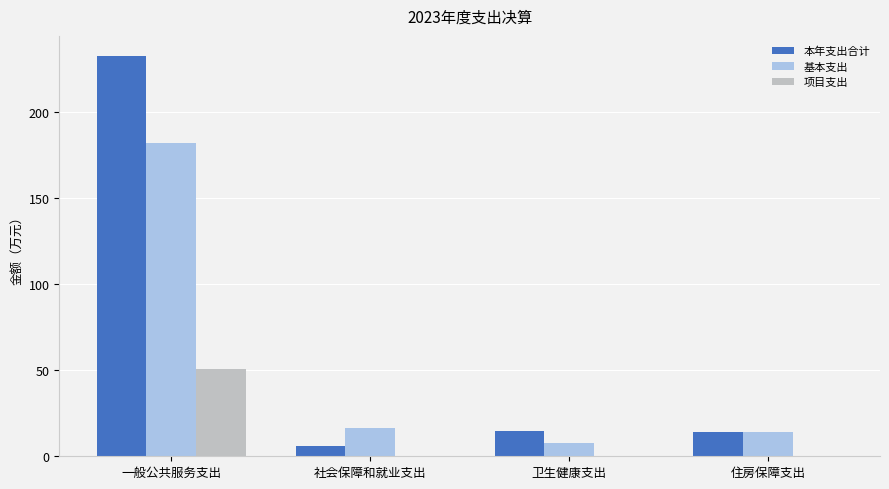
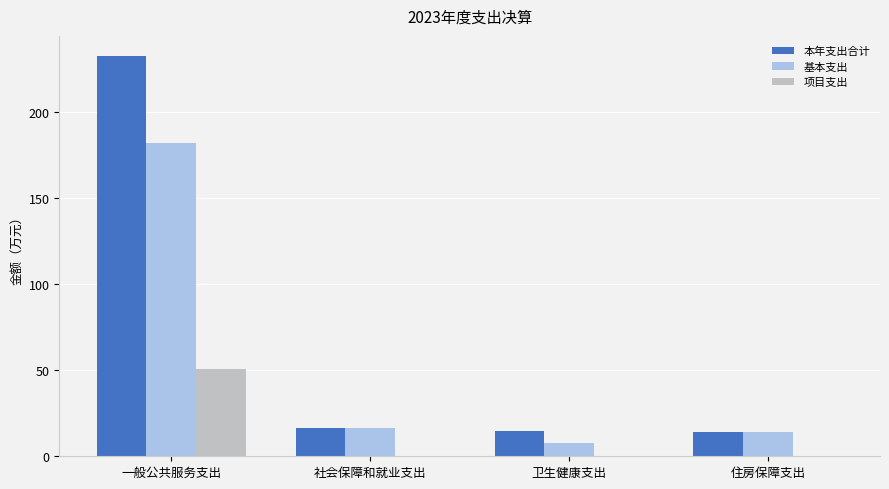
本年支出合计, 社会保障和就业支出: 6 -> 17
